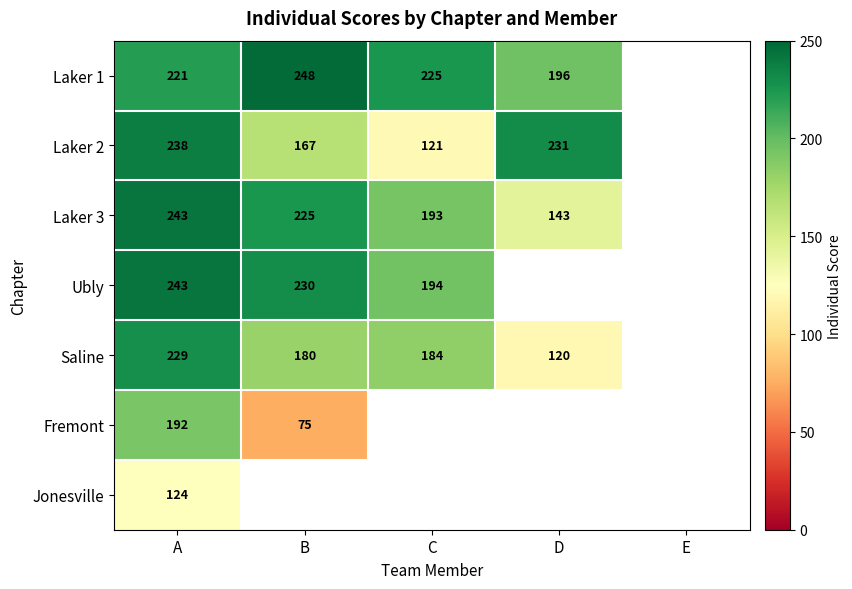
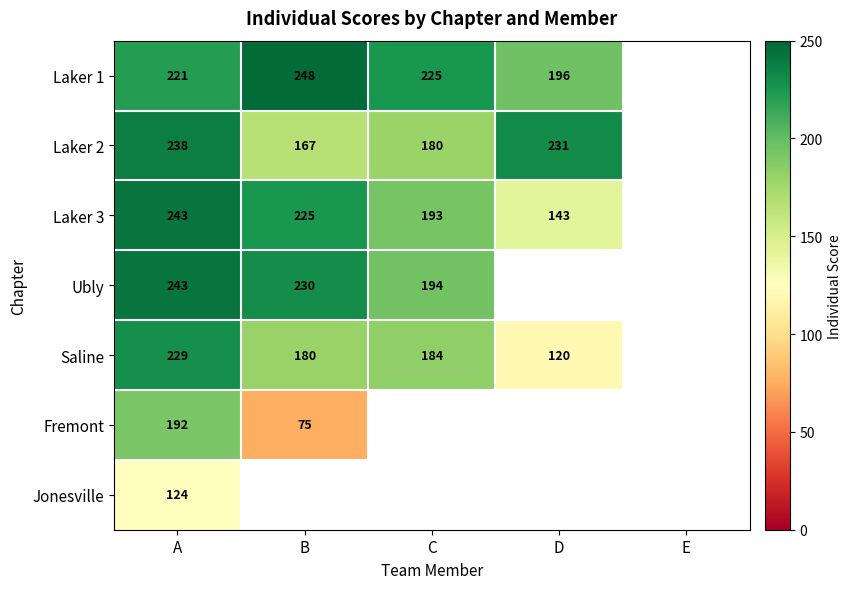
Laker 2, C: 121 -> 180
